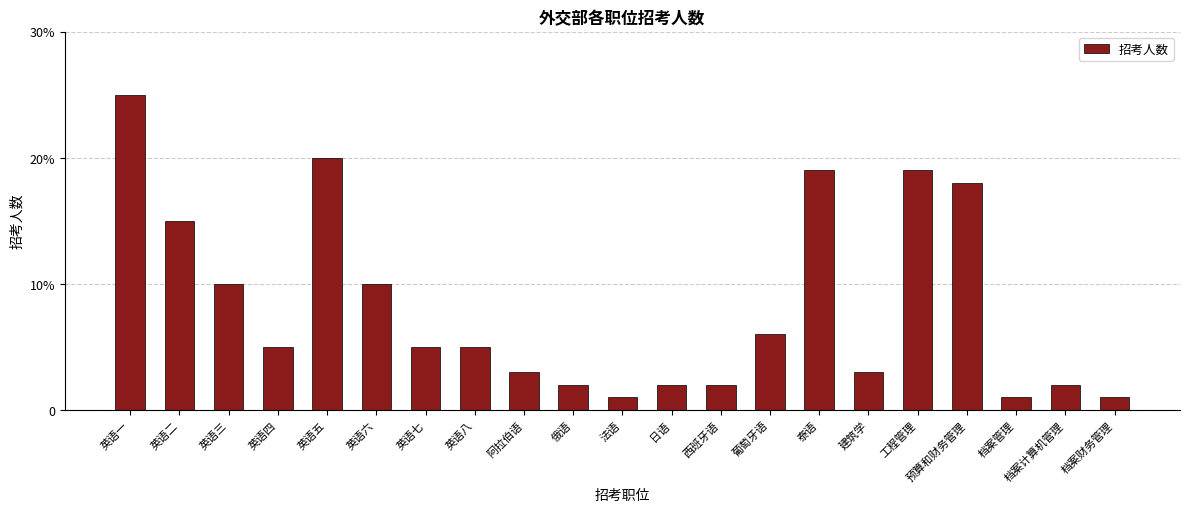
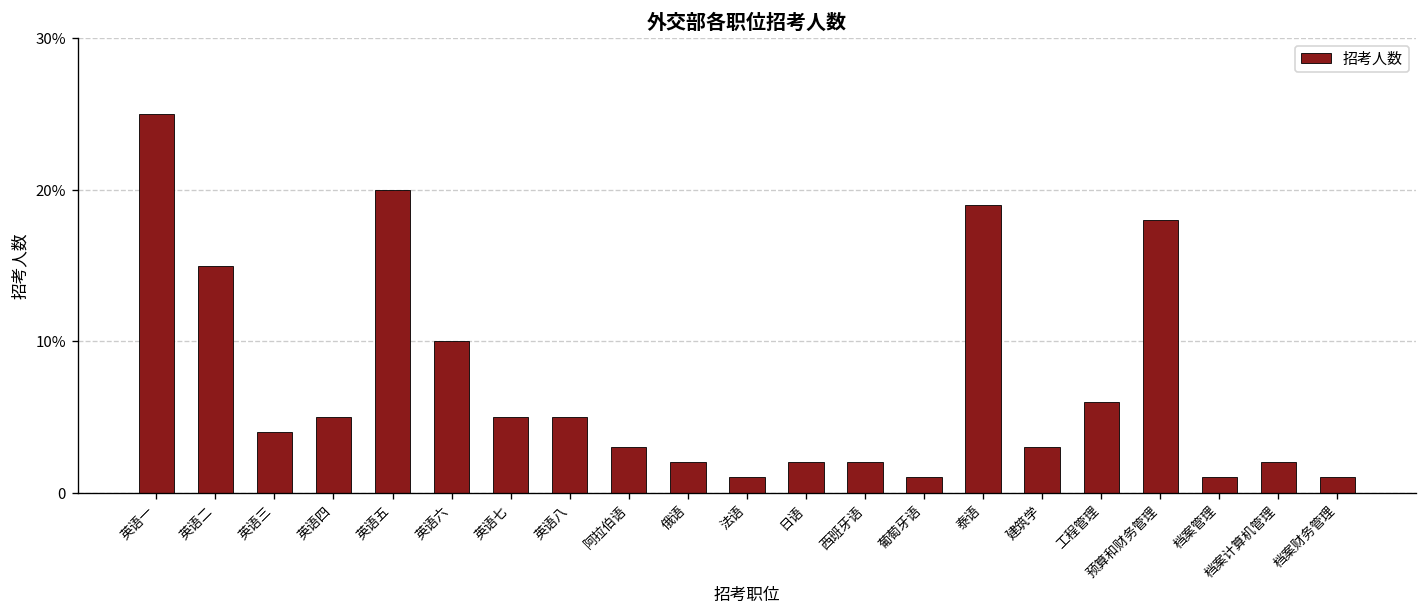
英语三: 10% -> 4%
葡萄牙语: 6% -> 1%
工程管理: 19% -> 6%
